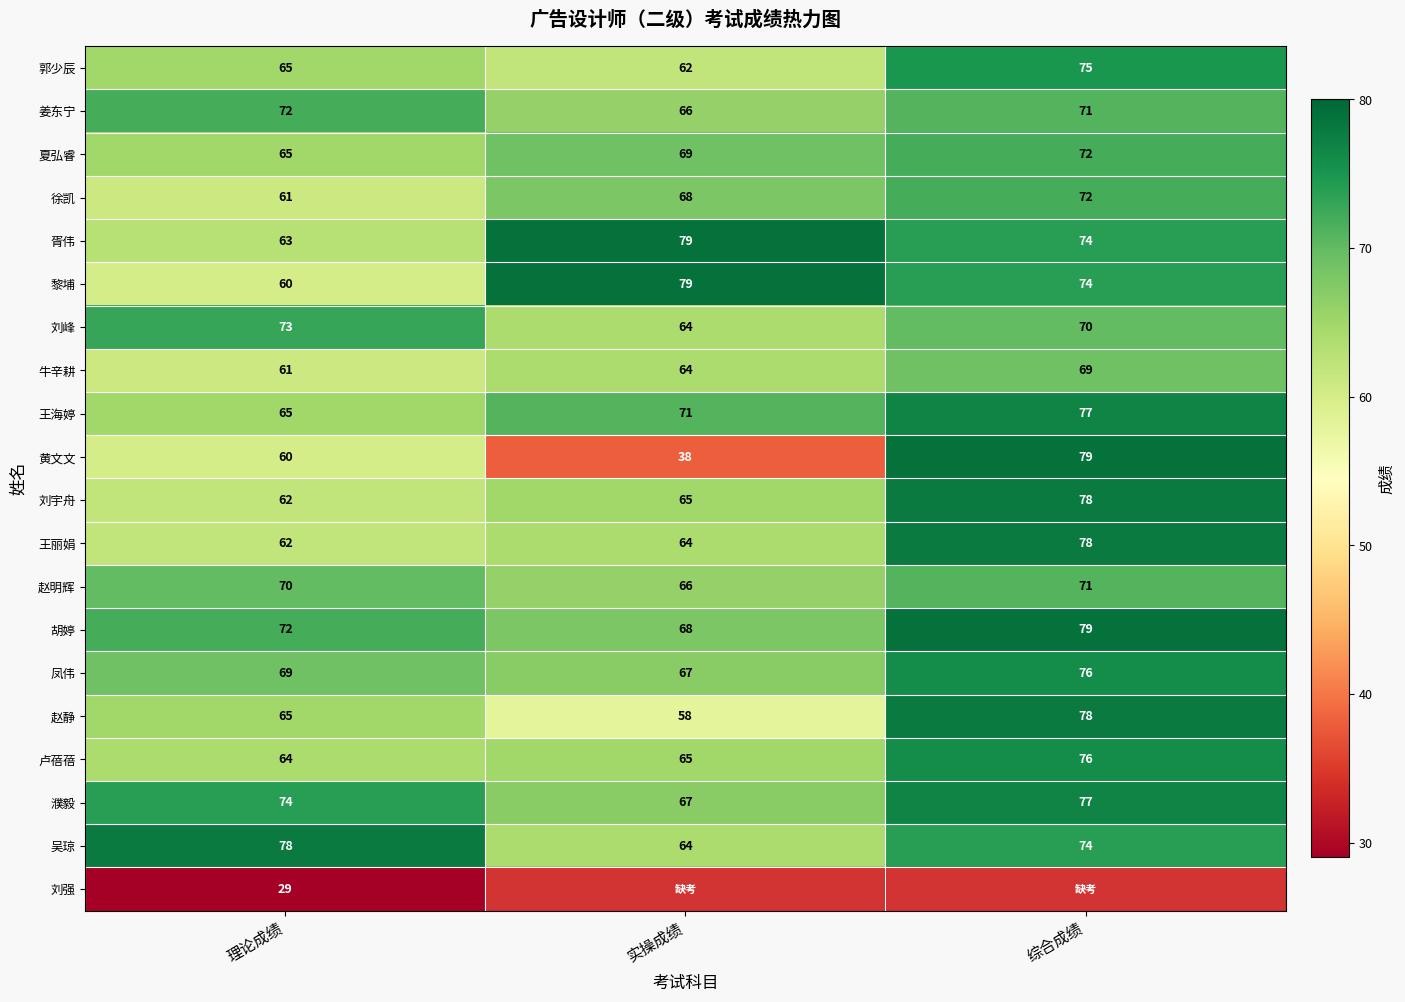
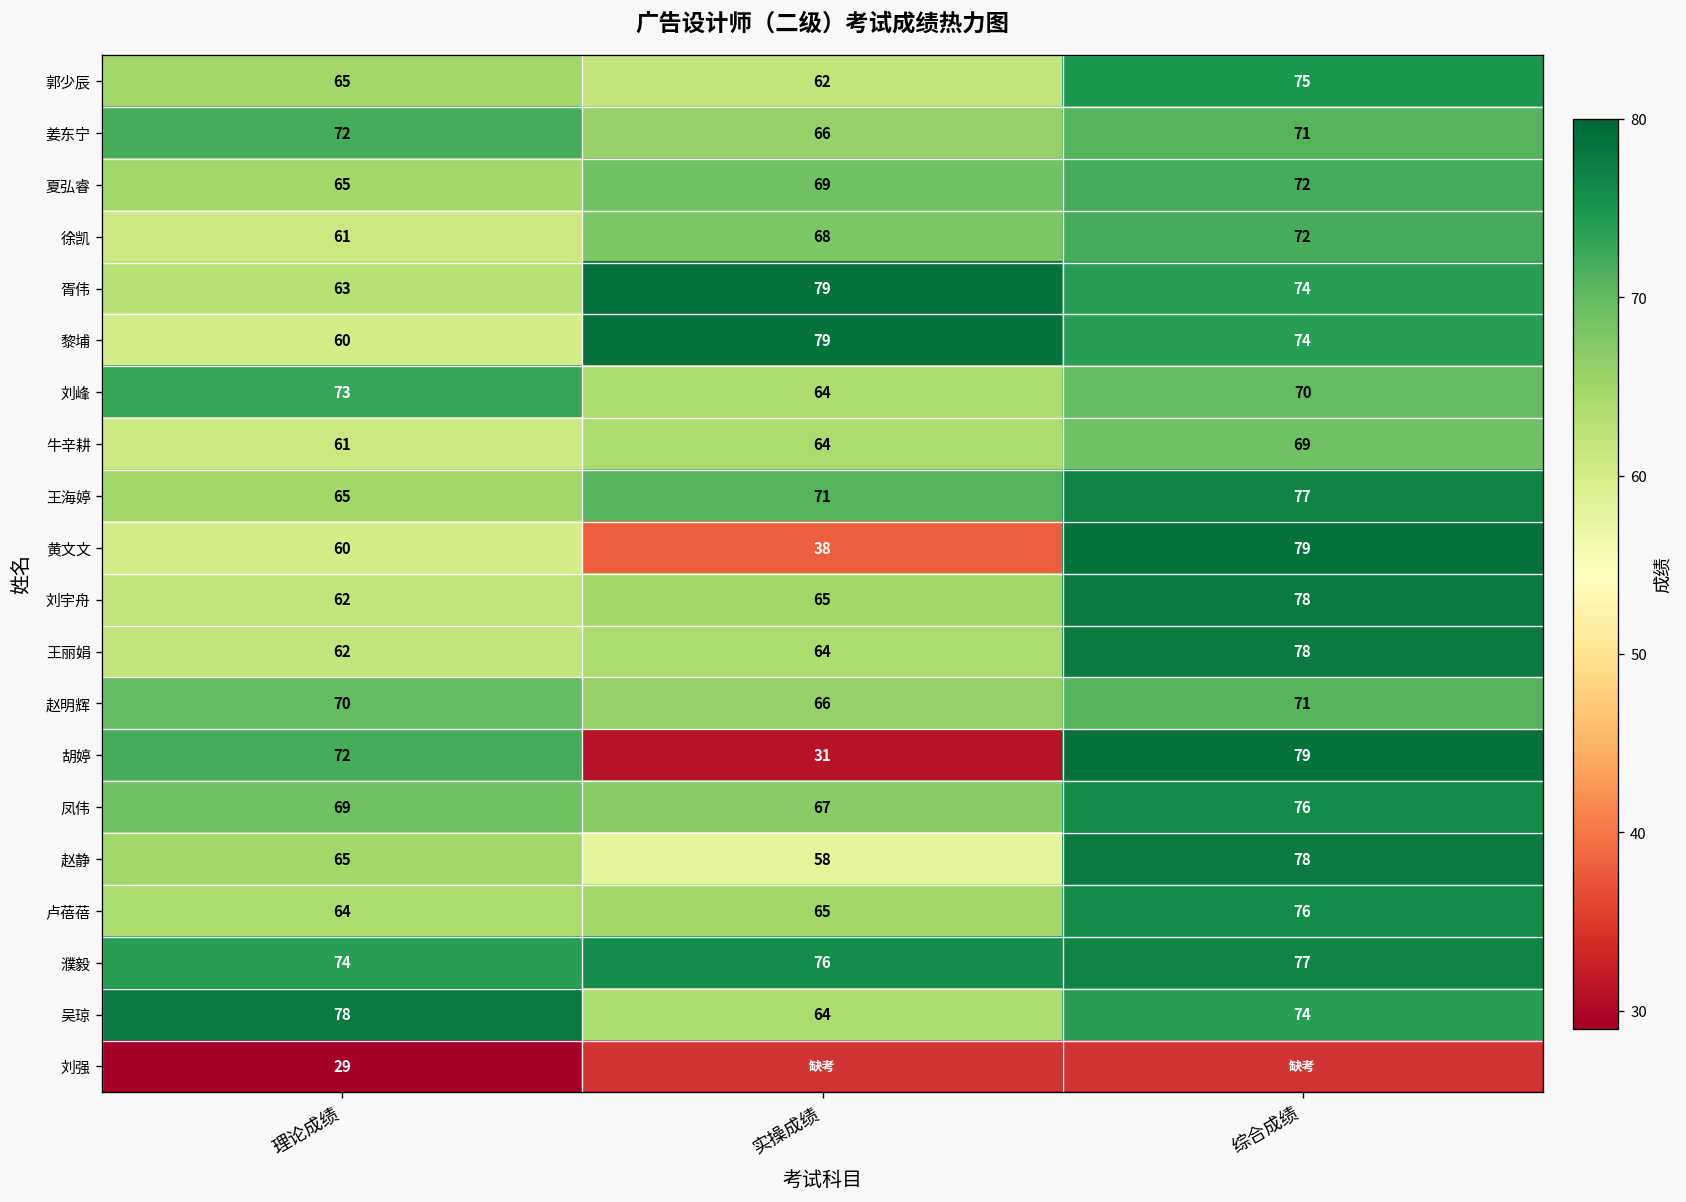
胡婷, 实操成绩: 68 -> 31
濮毅, 实操成绩: 67 -> 76
